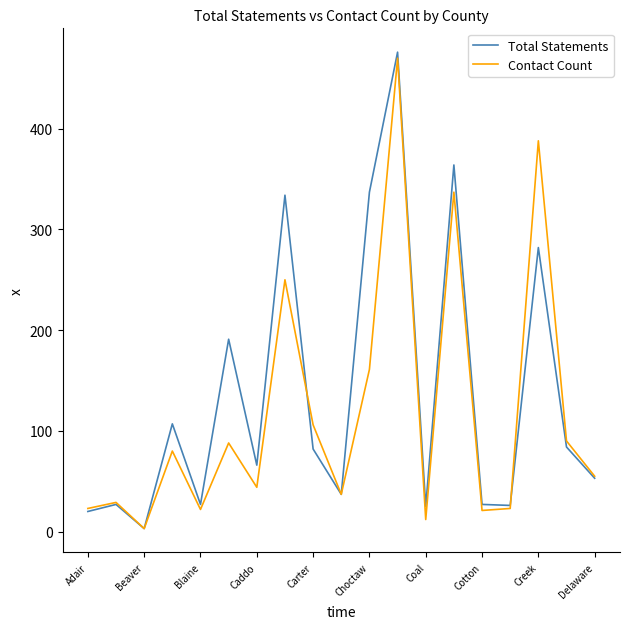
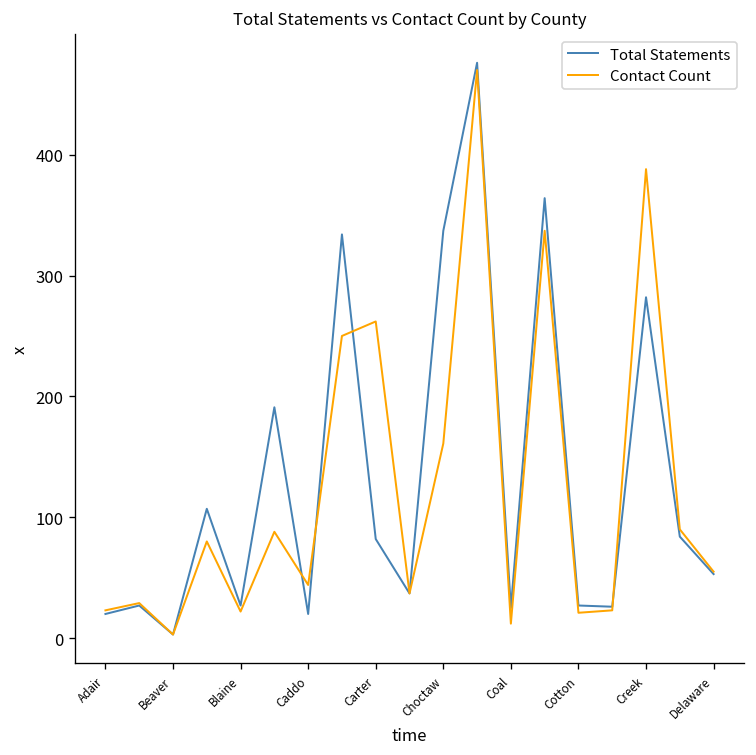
Total Statements, Caddo: 66 -> 20
Contact Count, Carter: 106 -> 262
